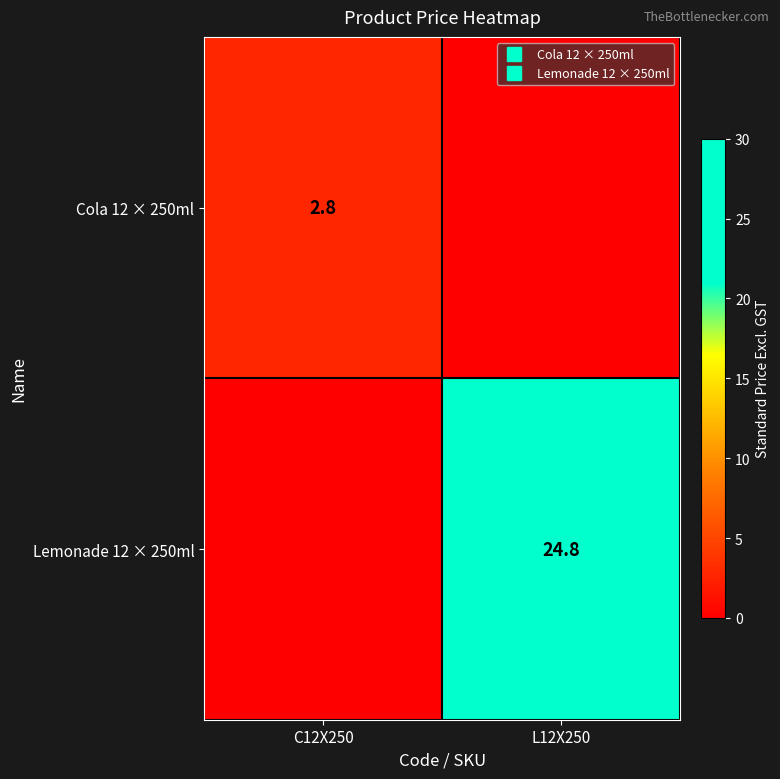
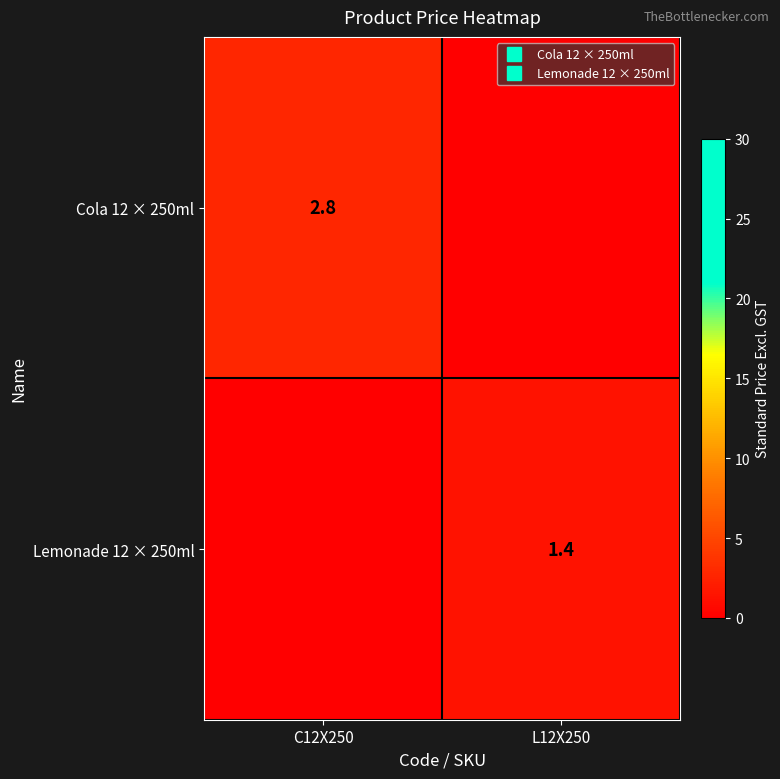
Lemonade 12 × 250ml, L12X250: 24.8 -> 1.4
